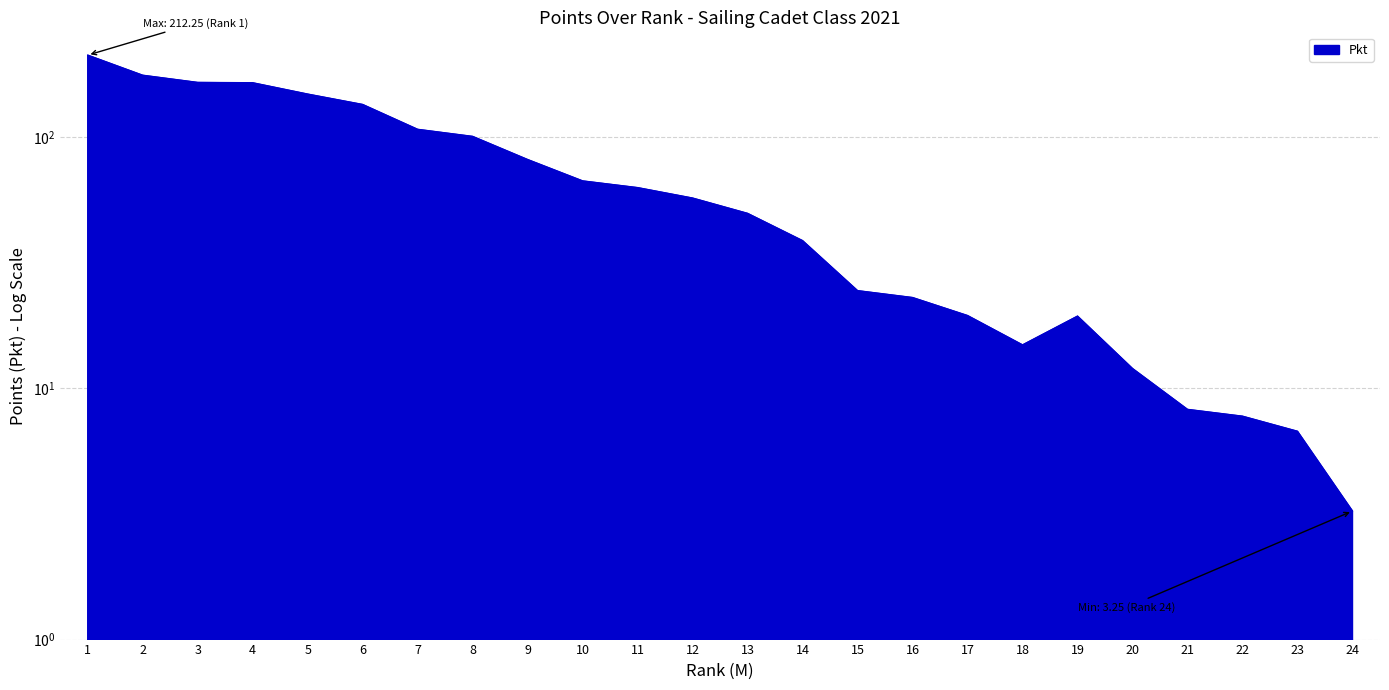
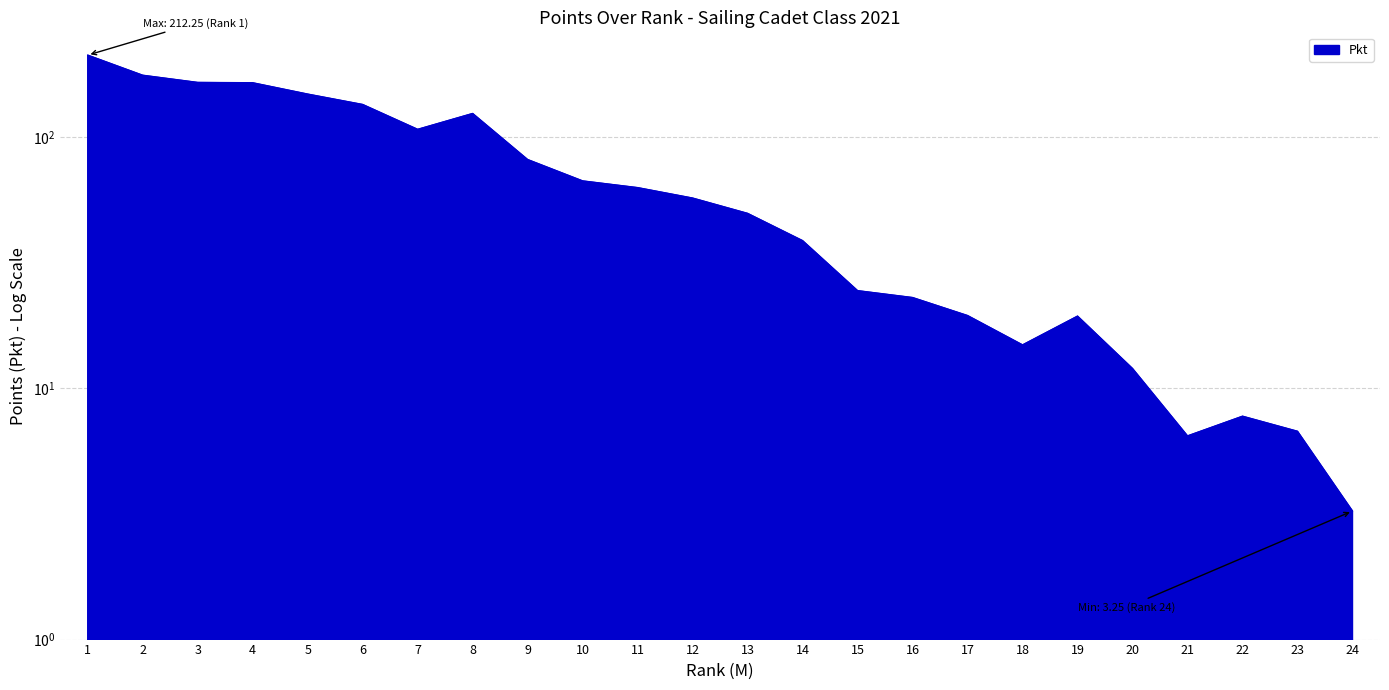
8: 101 -> 120
21: 8.3 -> 6.5
